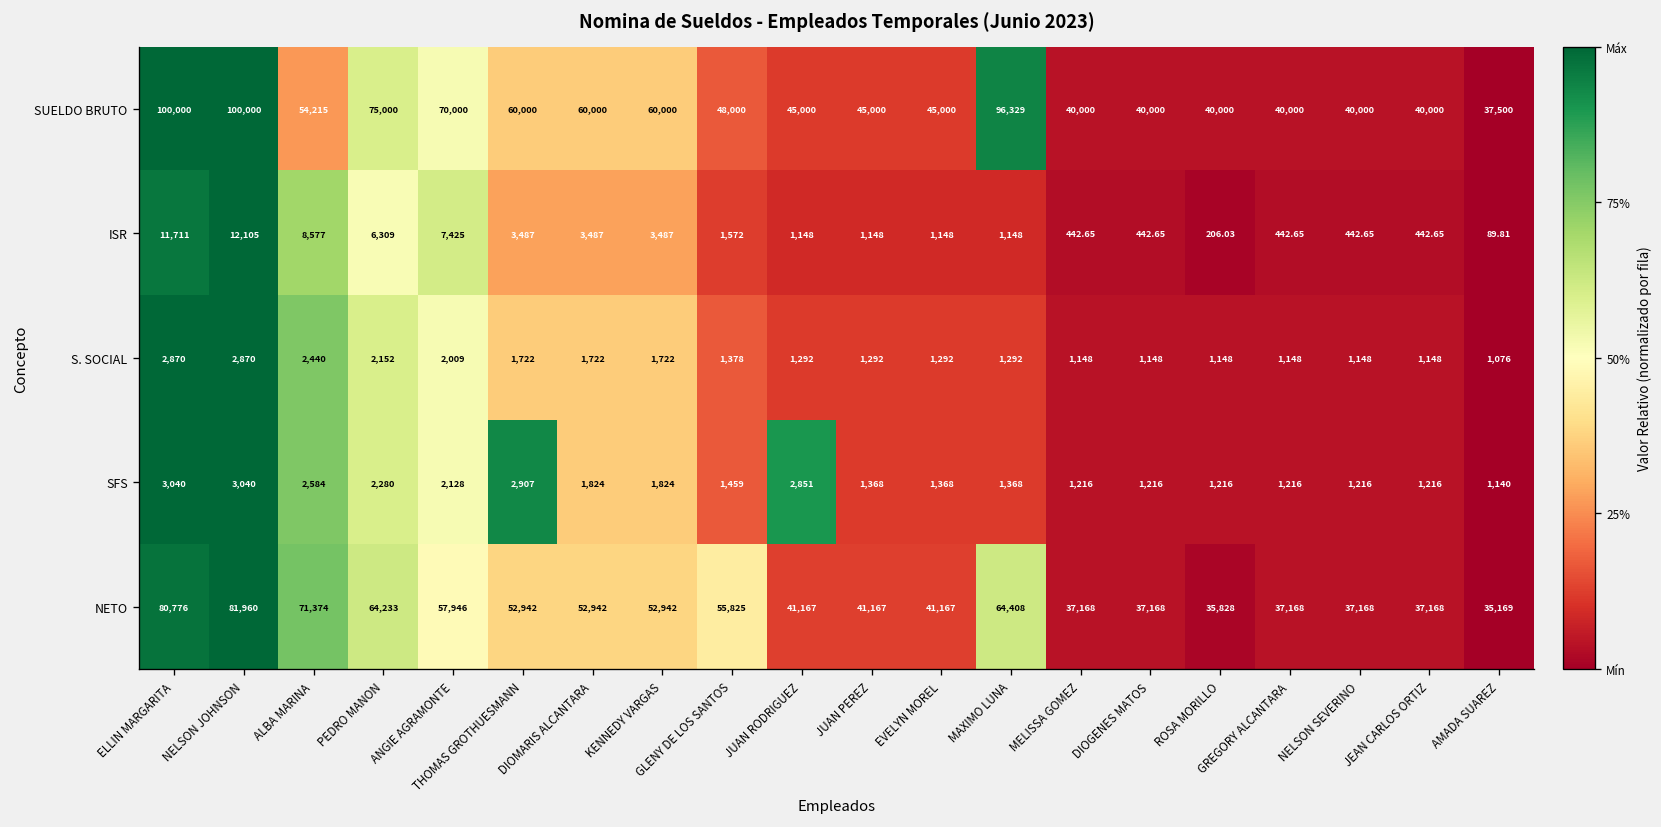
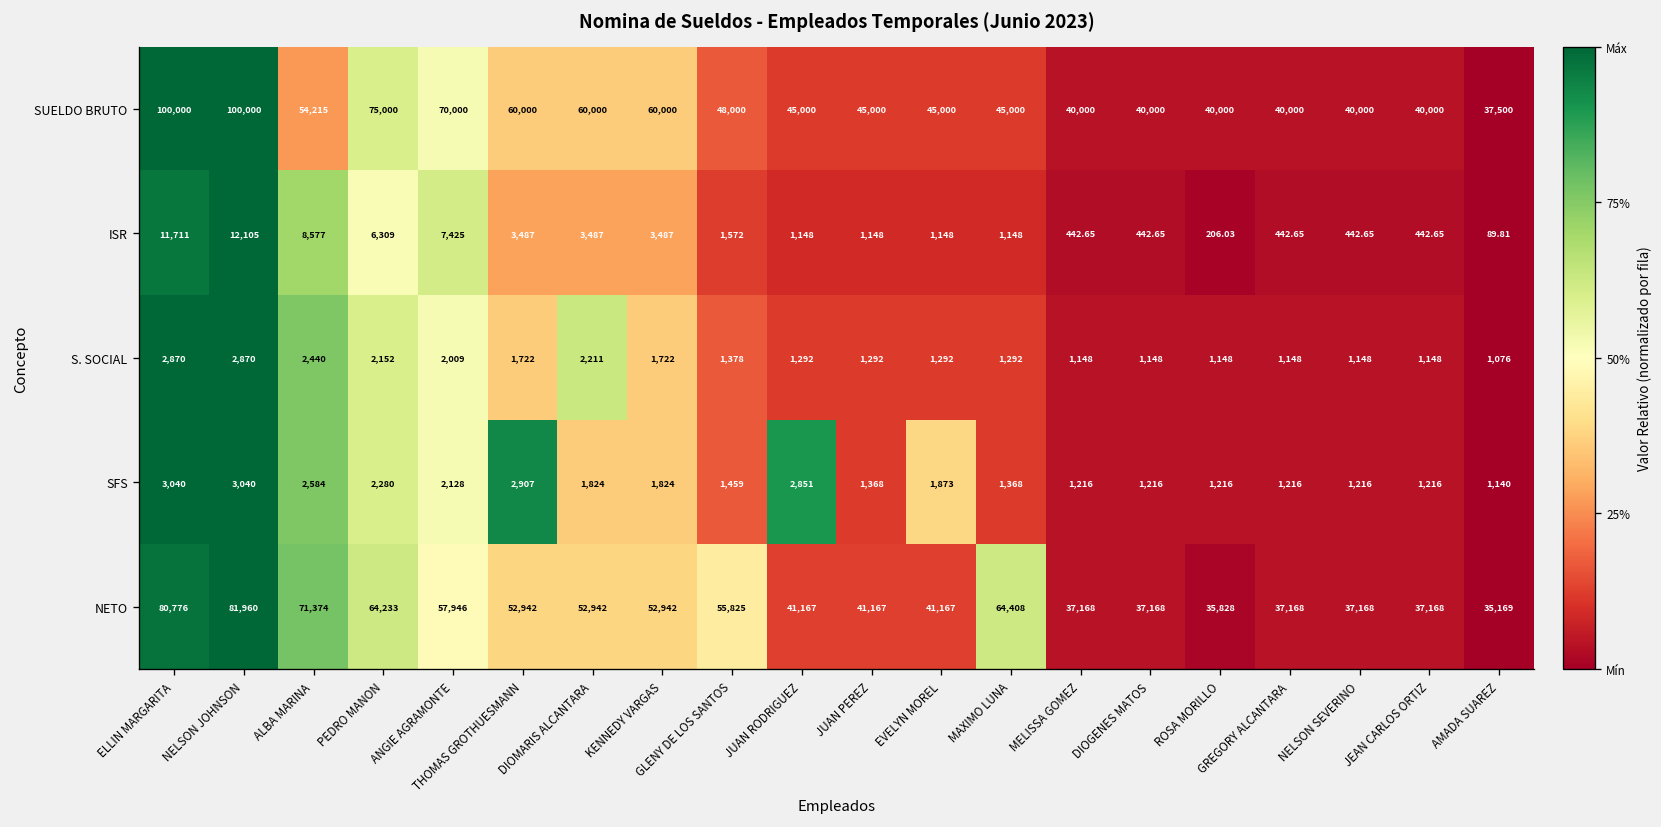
SUELDO BRUTO, MAXIMO LUNA: 96,329 -> 45,000
S. SOCIAL, DIOMARIS ALCANTARA: 1,722 -> 2,211
SFS, EVELYN MOREL: 1,368 -> 1,873
